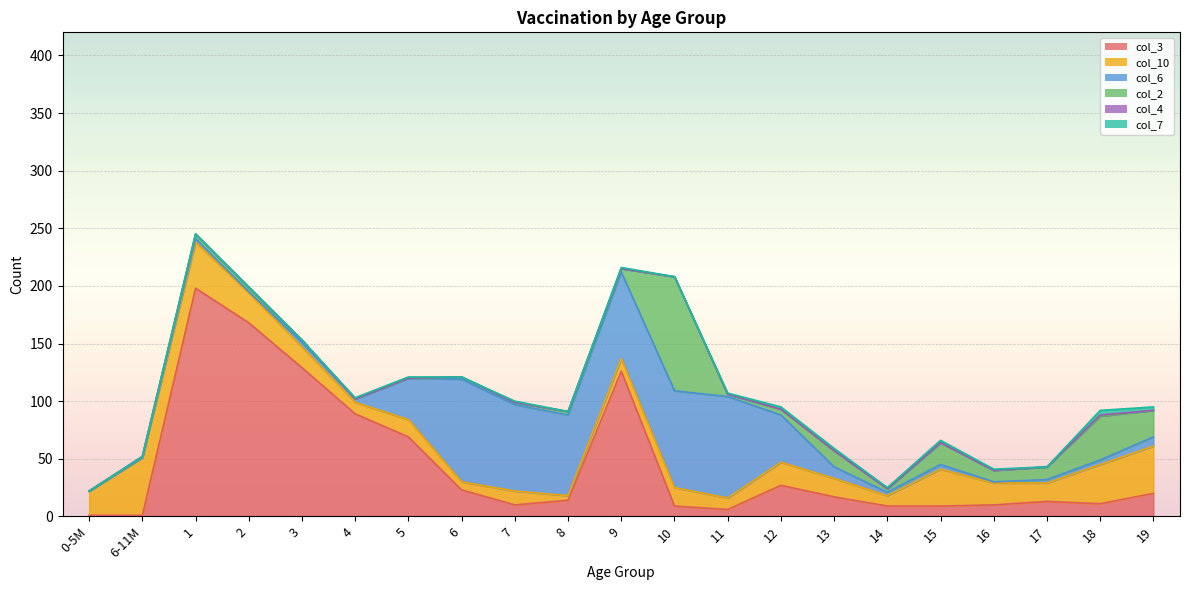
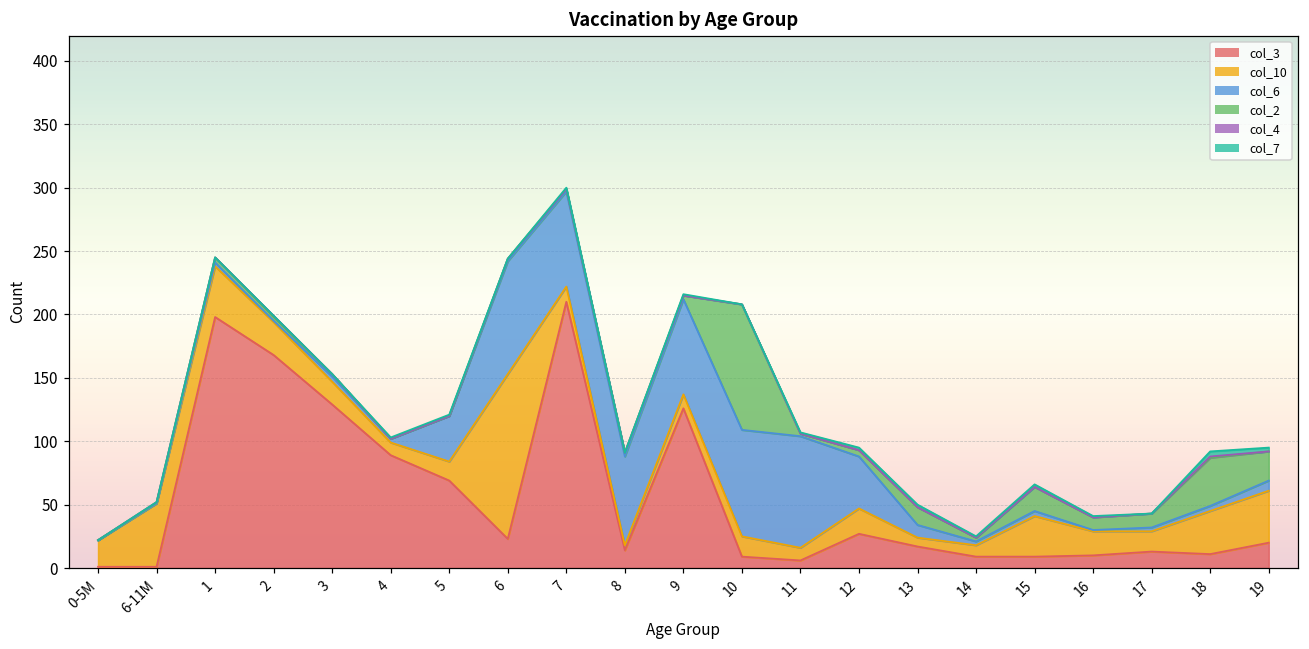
col_10, 6: 7 -> 130
col_3, 7: 10 -> 210
col_10, 13: 16 -> 7
